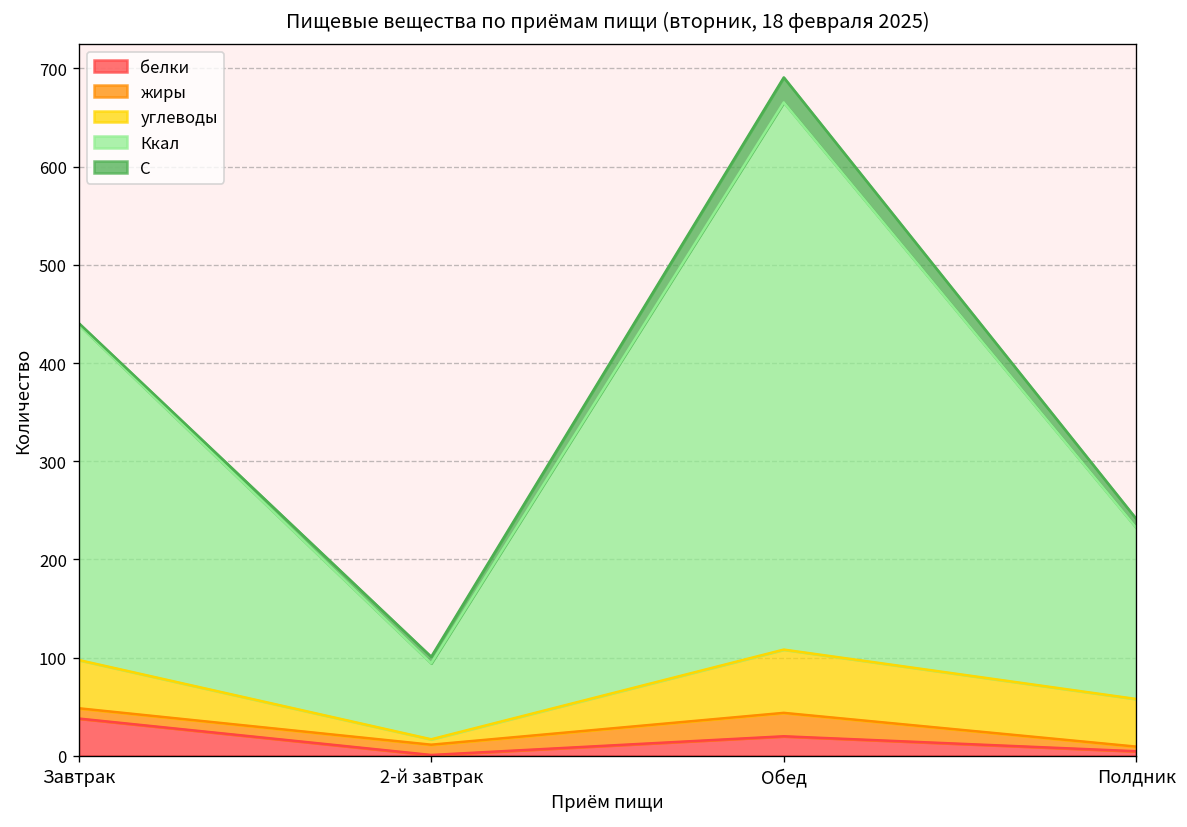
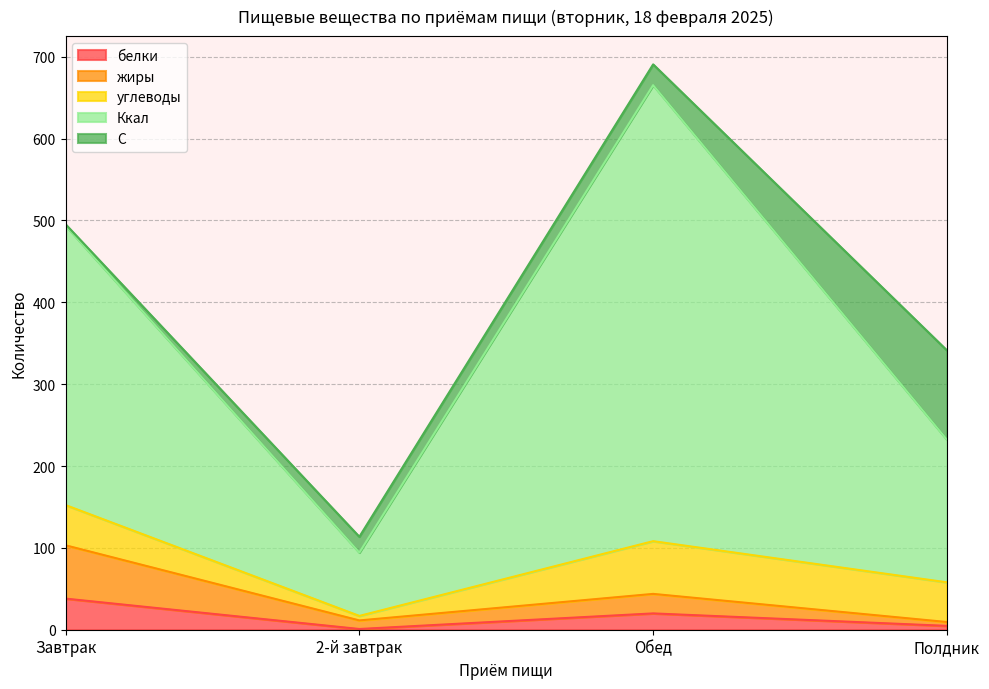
жиры, Завтрак: 10 -> 70
С, 2-й завтрак: 10 -> 20
С, Полдник: 10 -> 110
